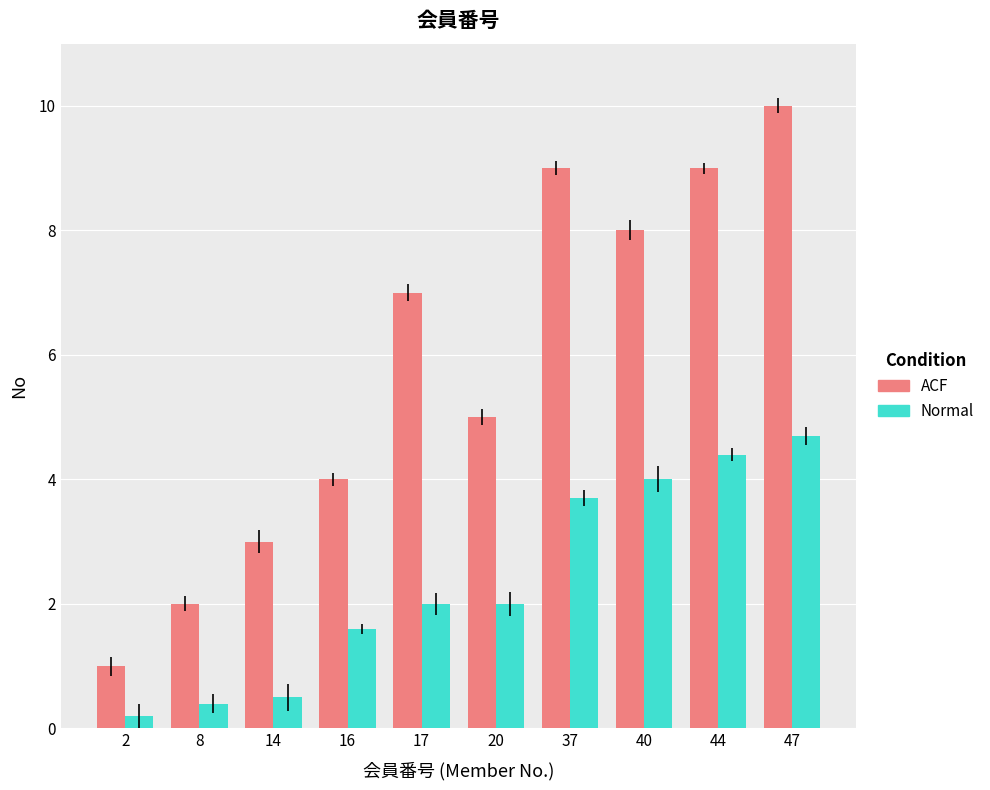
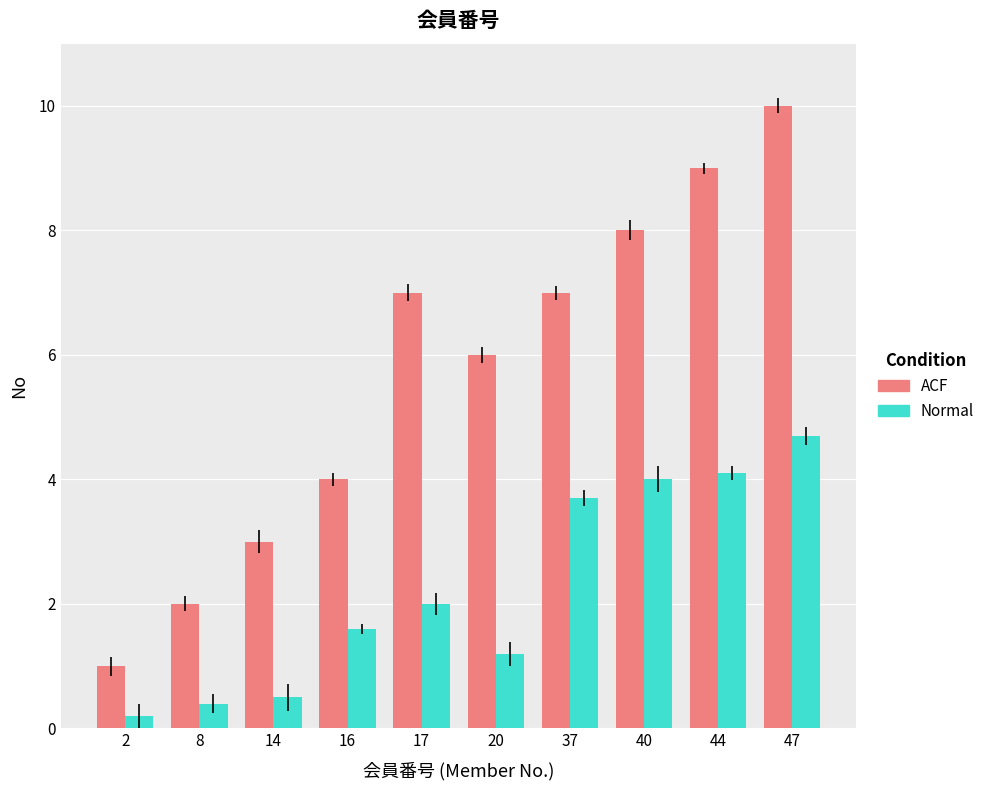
ACF, 20: 5 -> 6
Normal, 20: 2.0 -> 1.2
ACF, 37: 9 -> 7
Normal, 44: 4.4 -> 4.1
